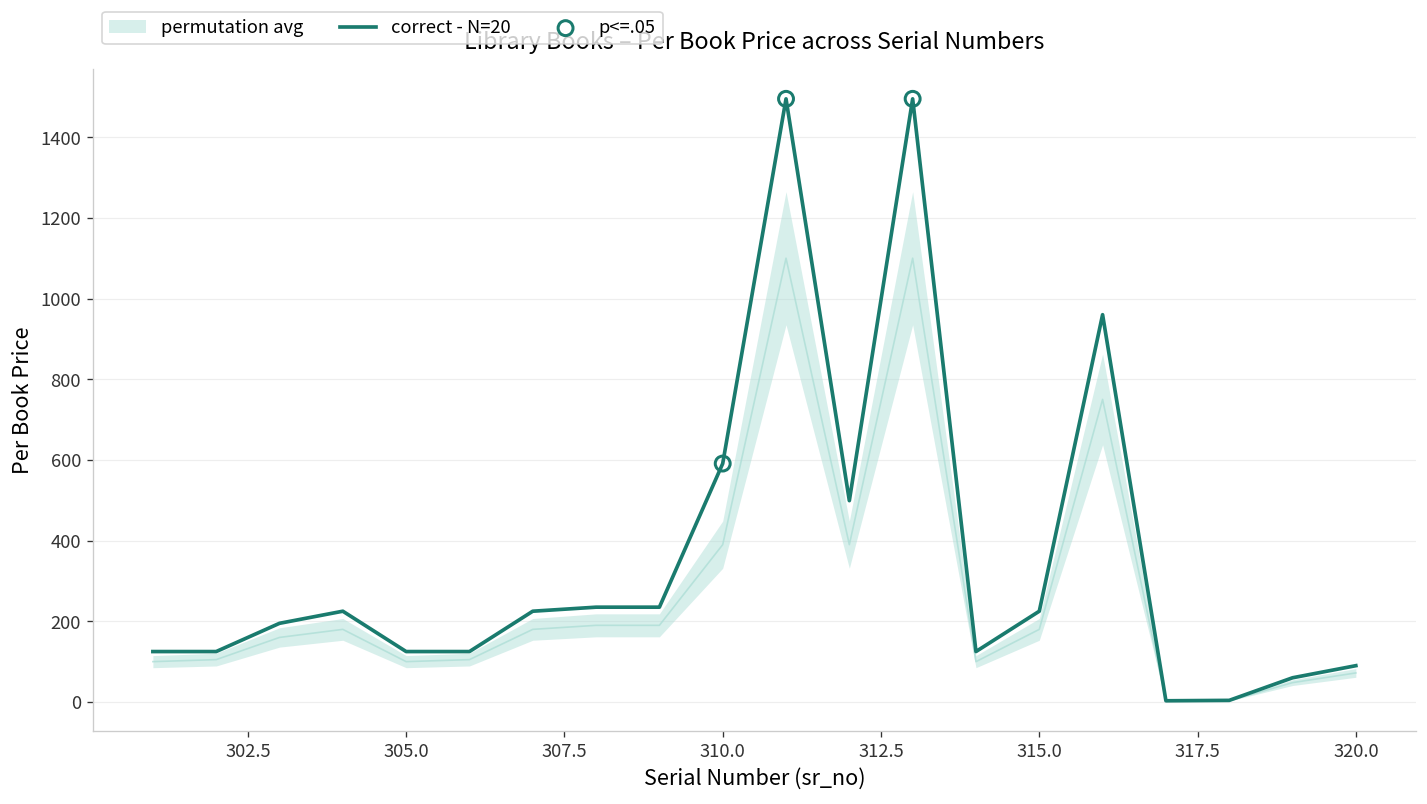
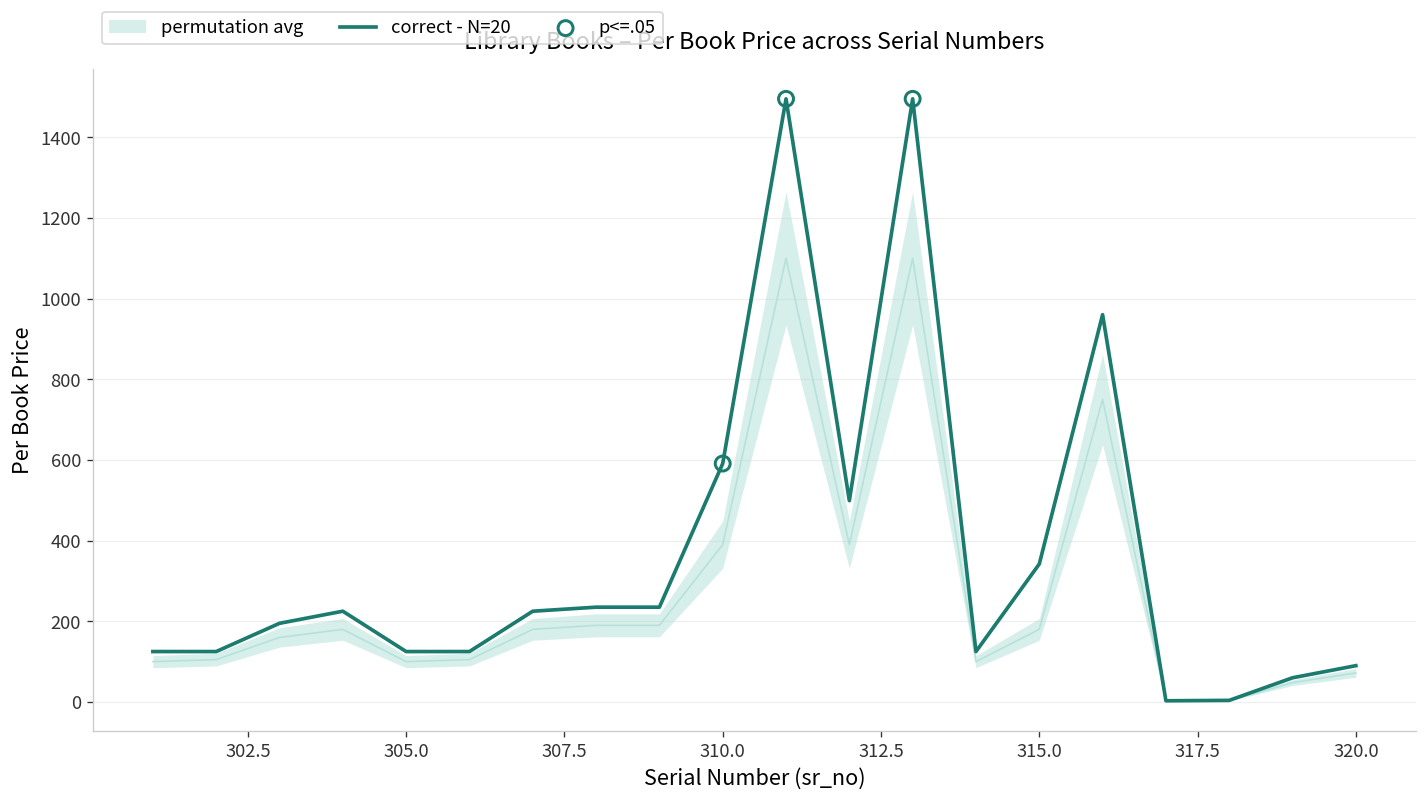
correct - N=20, 315.0: 230 -> 340
